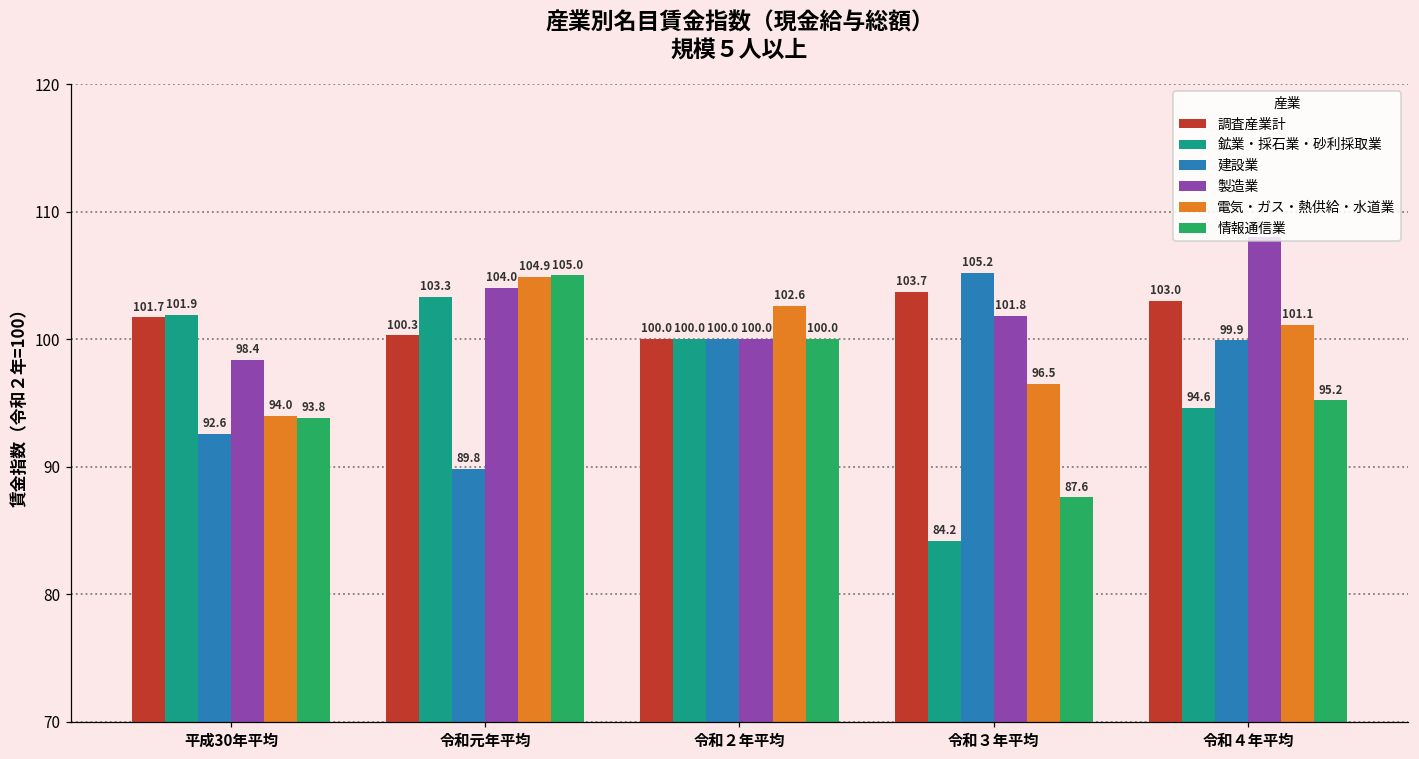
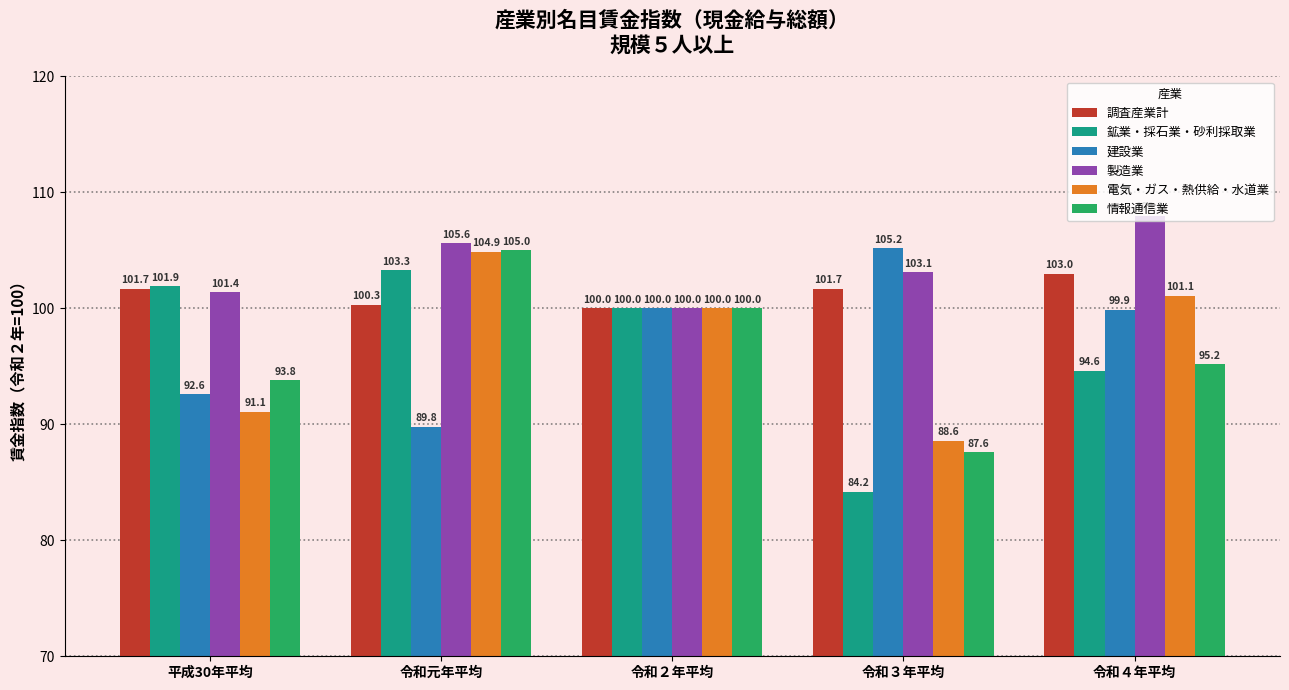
製造業, 平成30年平均: 98.4 -> 101.4
電気・ガス・熱供給・水道業, 平成30年平均: 94.0 -> 91.1
製造業, 令和元年平均: 104.0 -> 105.6
電気・ガス・熱供給・水道業, 令和２年平均: 102.6 -> 100.0
調査産業計, 令和３年平均: 103.7 -> 101.7
製造業, 令和３年平均: 101.8 -> 103.1
電気・ガス・熱供給・水道業, 令和３年平均: 96.5 -> 88.6
